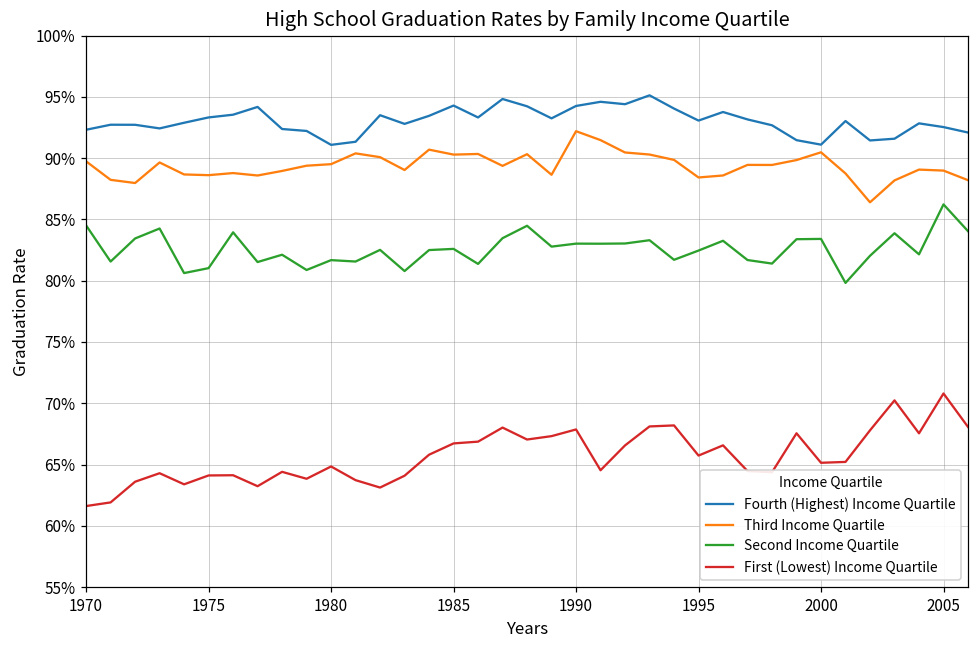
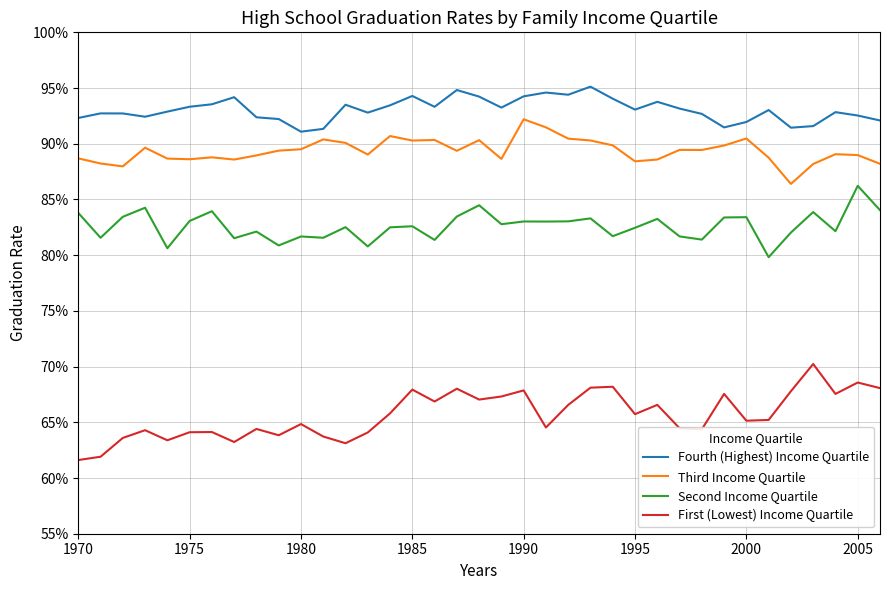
Third Income Quartile, 1970: 89.7% -> 88.7%
Second Income Quartile, 1970: 84.5% -> 83.8%
Second Income Quartile, 1975: 81.0% -> 83.1%
First (Lowest) Income Quartile, 1985: 66.7% -> 67.9%
Fourth (Highest) Income Quartile, 2000: 91.1% -> 92.0%
First (Lowest) Income Quartile, 2005: 70.8% -> 68.6%
